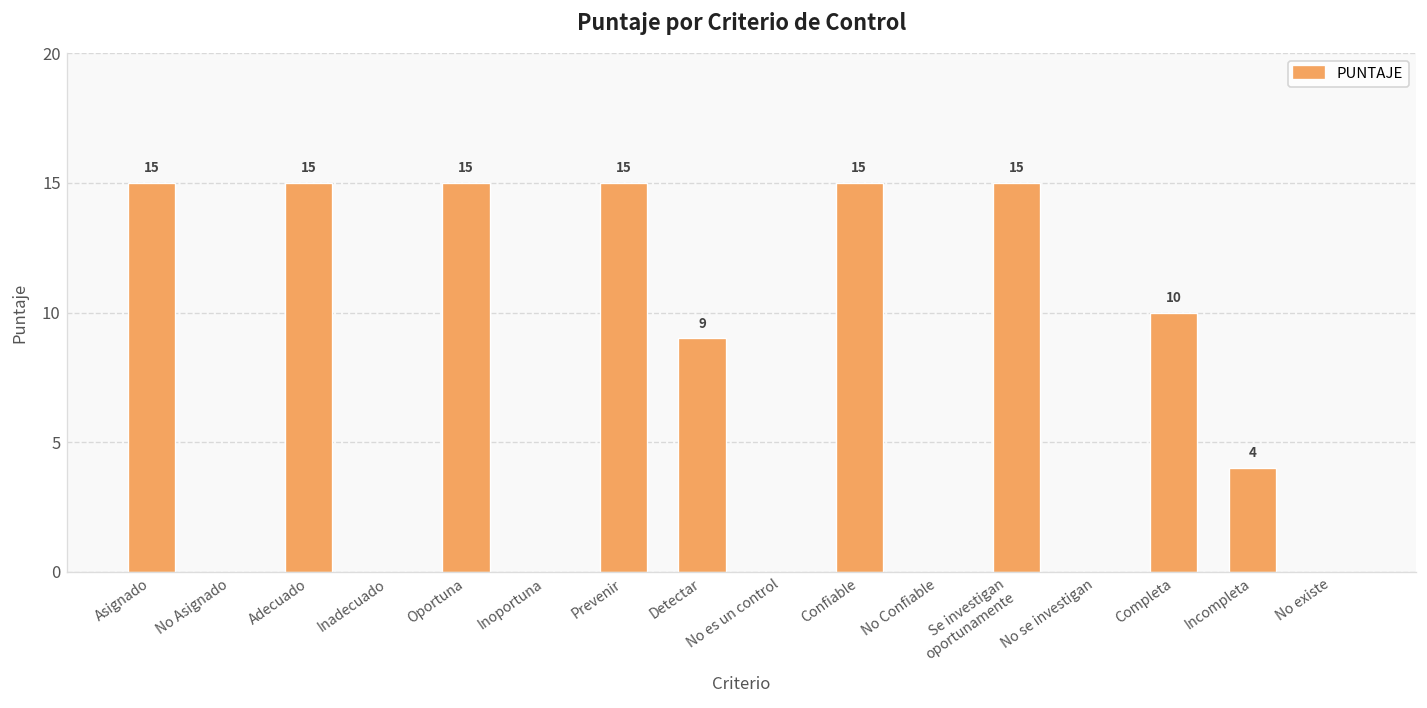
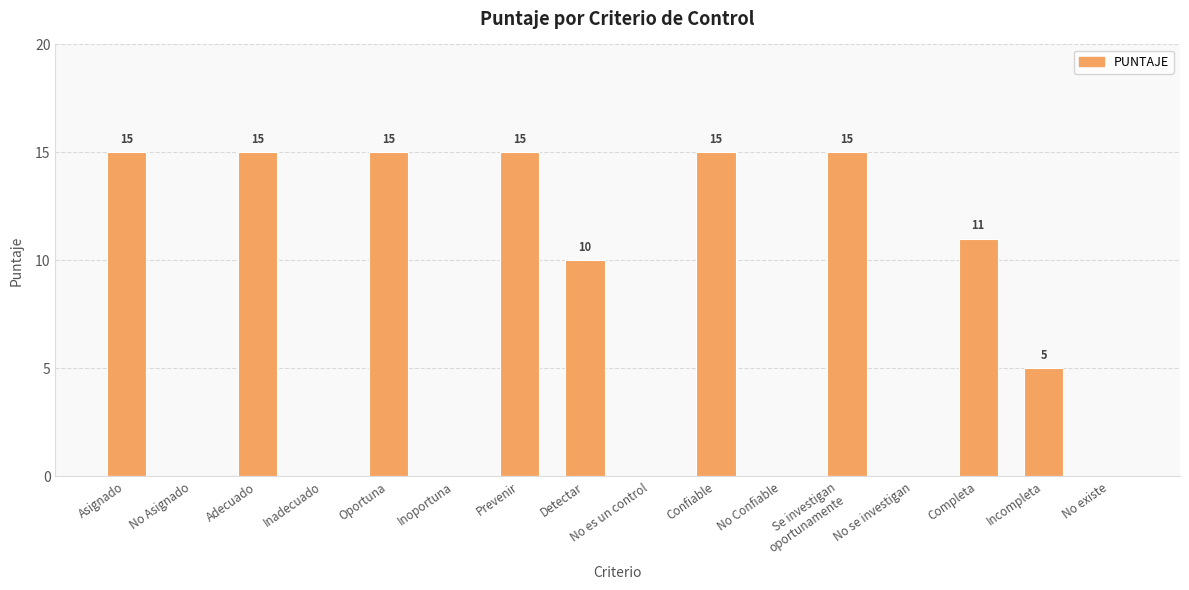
Detectar: 9 -> 10
Completa: 10 -> 11
Incompleta: 4 -> 5
